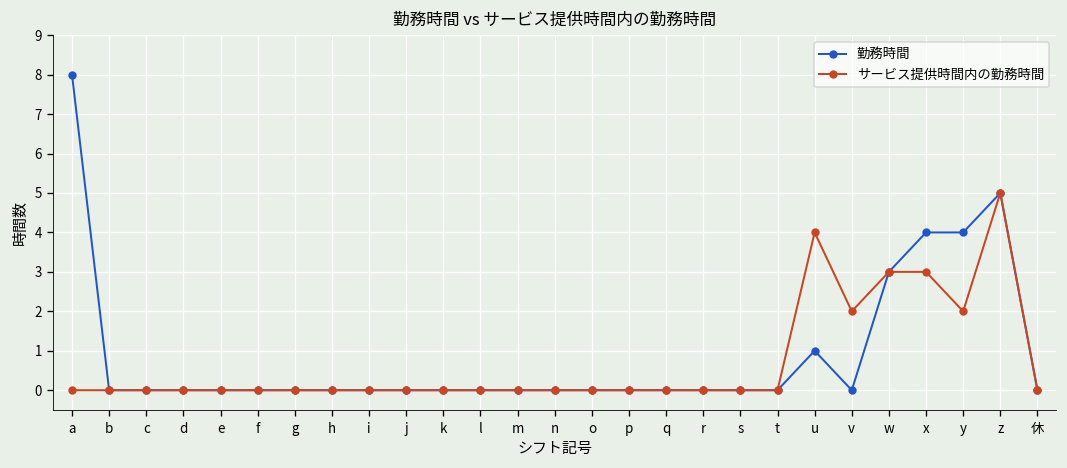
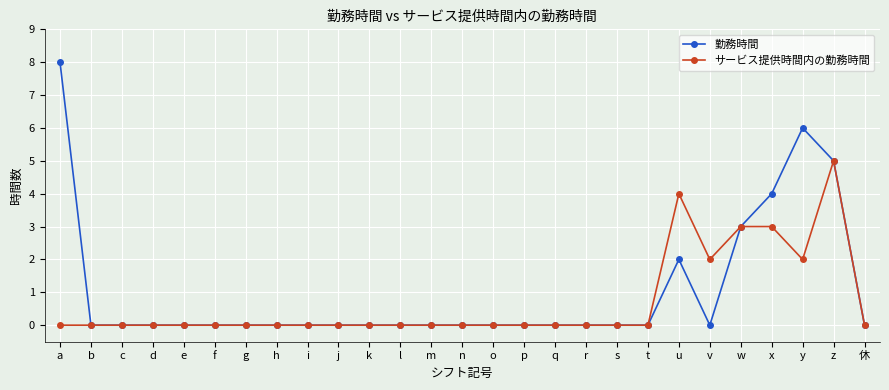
勤務時間, u: 1 -> 2
勤務時間, y: 4 -> 6
